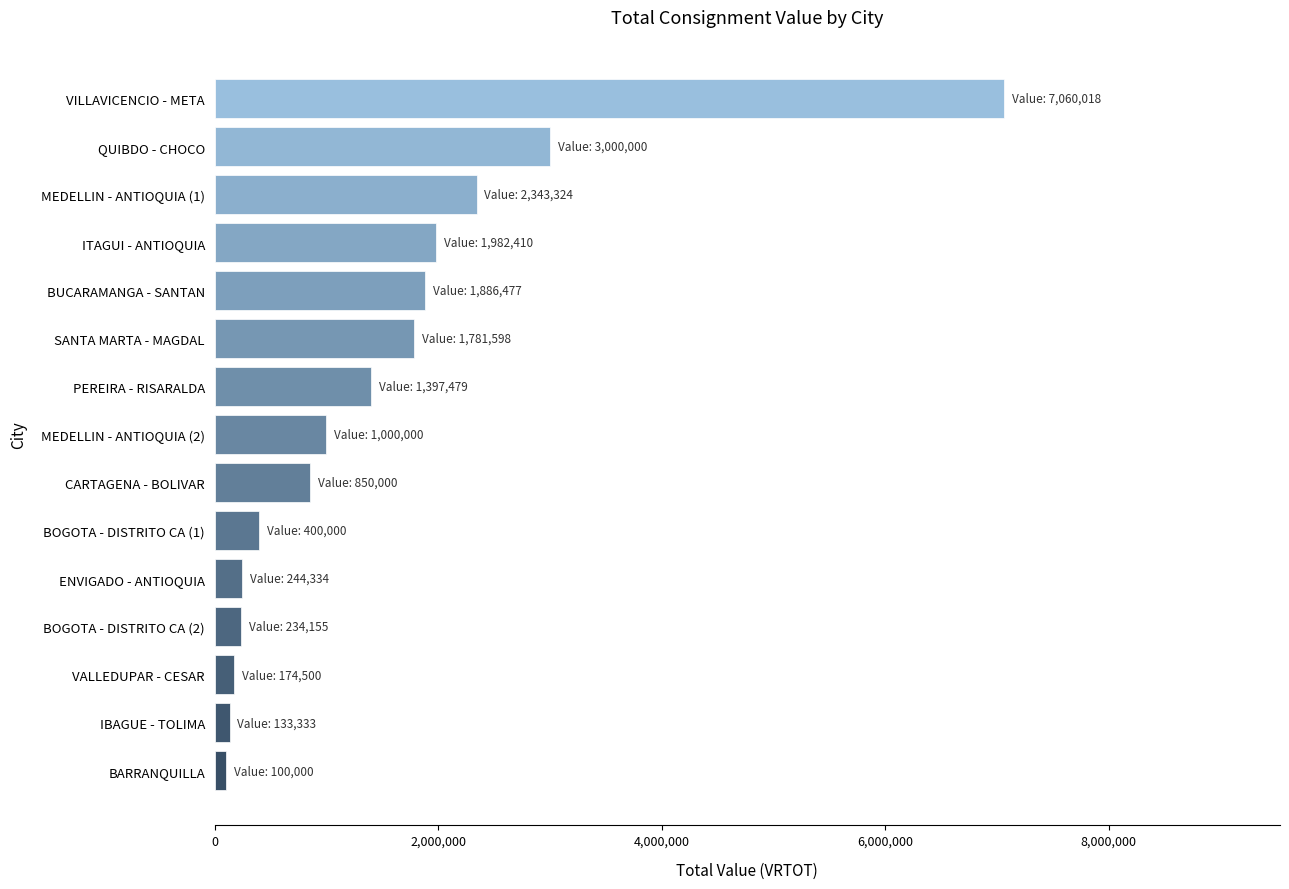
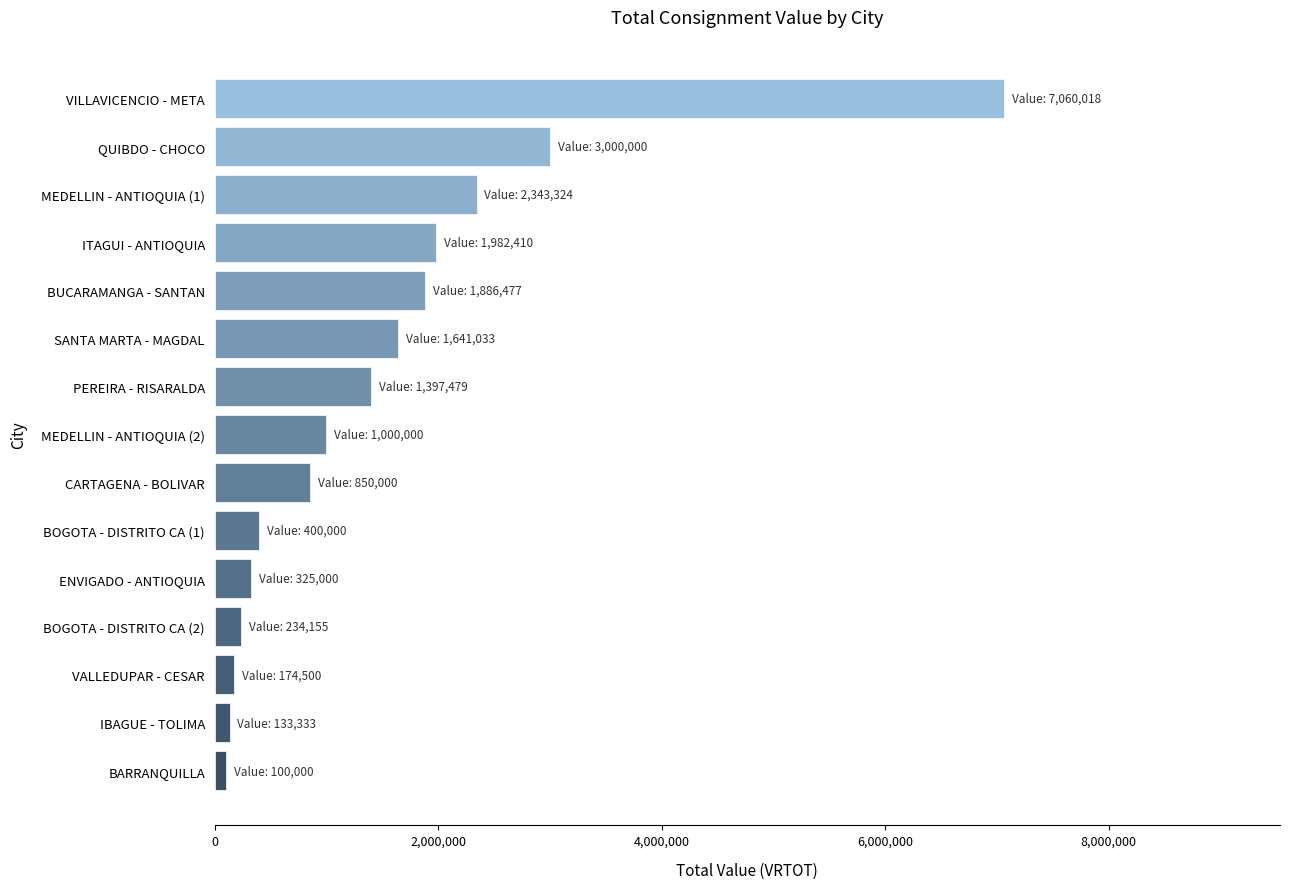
SANTA MARTA - MAGDAL: 1,781,598 -> 1,641,033
ENVIGADO - ANTIOQUIA: 244,334 -> 325,000
